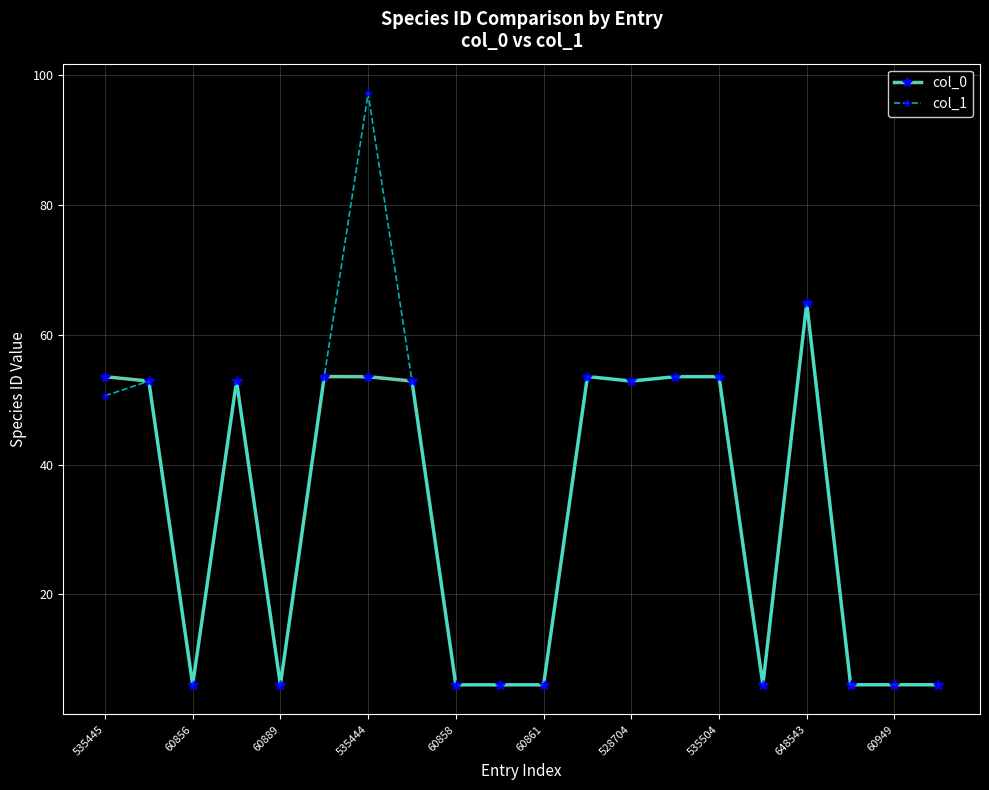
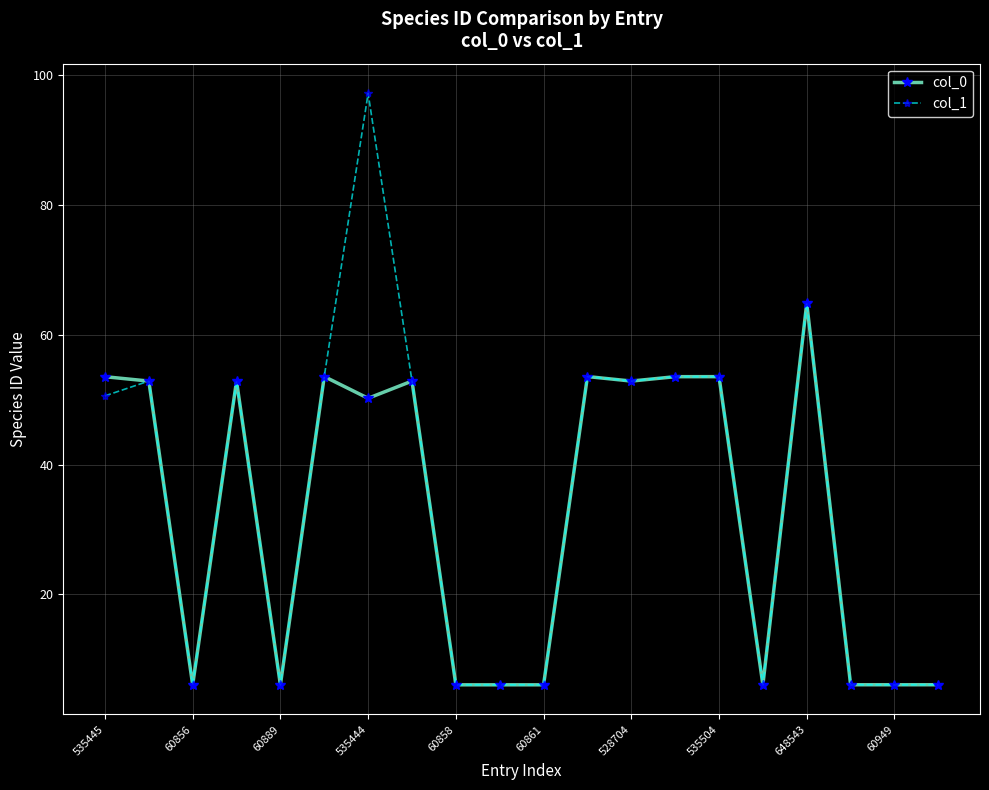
col_0, 535444: 54 -> 50
